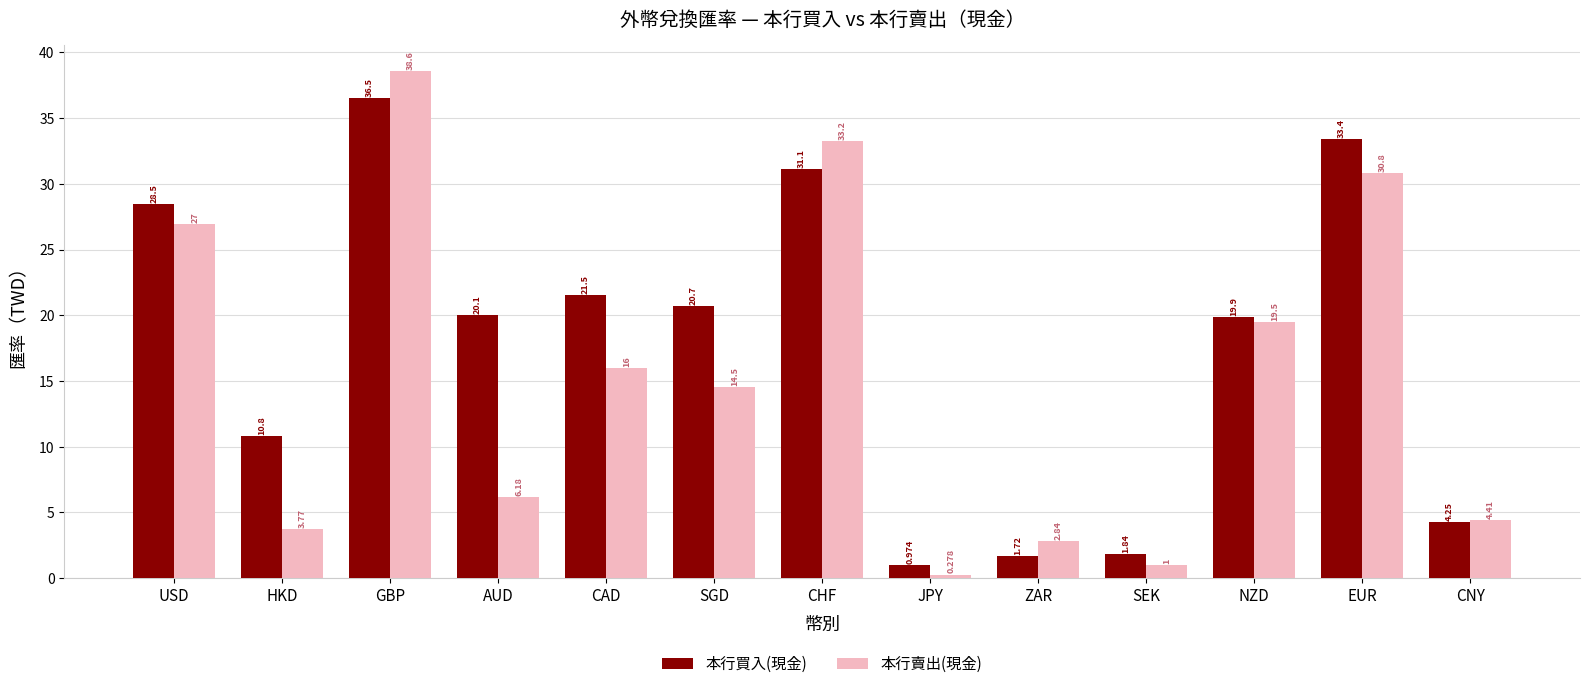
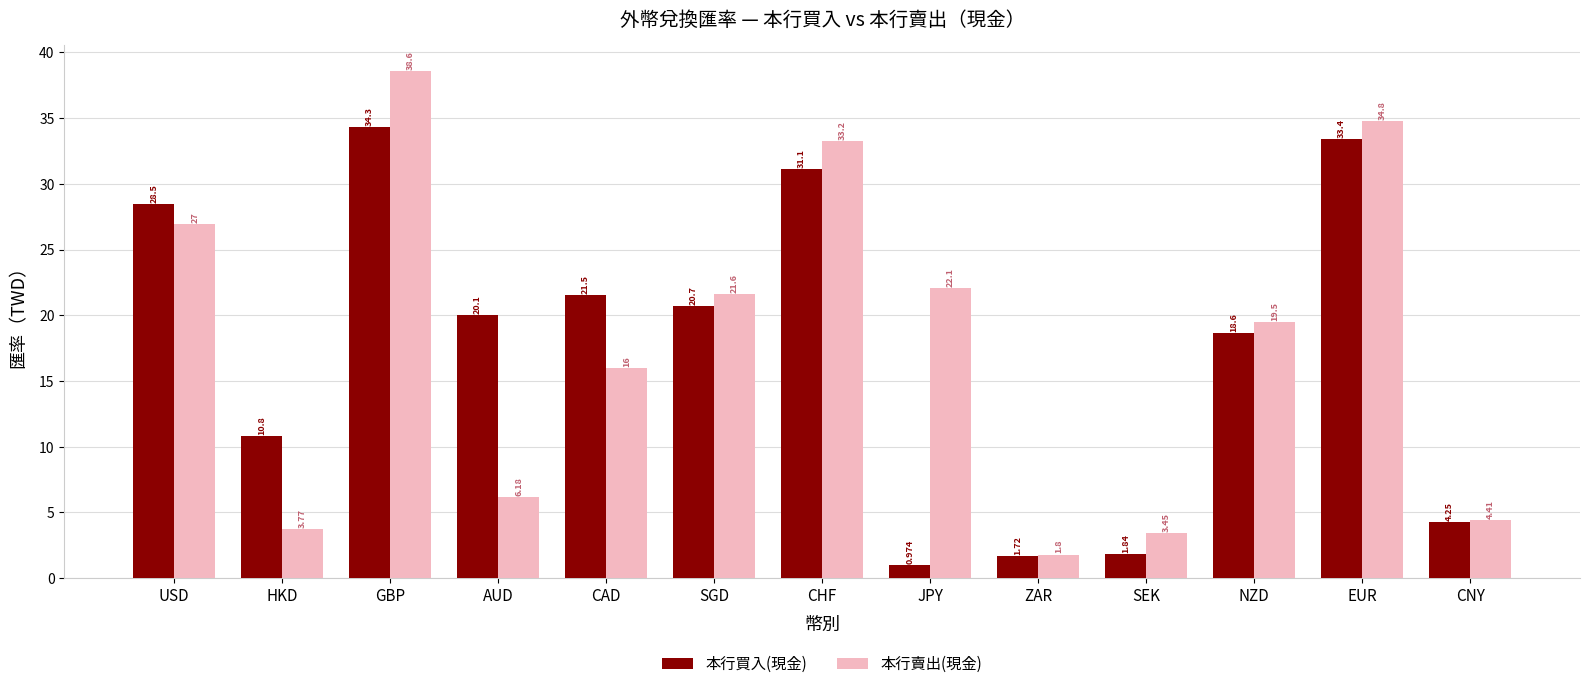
本行買入(現金), GBP: 36.5 -> 34.3
本行賣出(現金), SGD: 14.5 -> 21.6
本行賣出(現金), JPY: 0.278 -> 22.1
本行賣出(現金), ZAR: 2.84 -> 1.8
本行賣出(現金), SEK: 1 -> 3.45
本行買入(現金), NZD: 19.9 -> 18.6
本行賣出(現金), EUR: 30.8 -> 34.8
